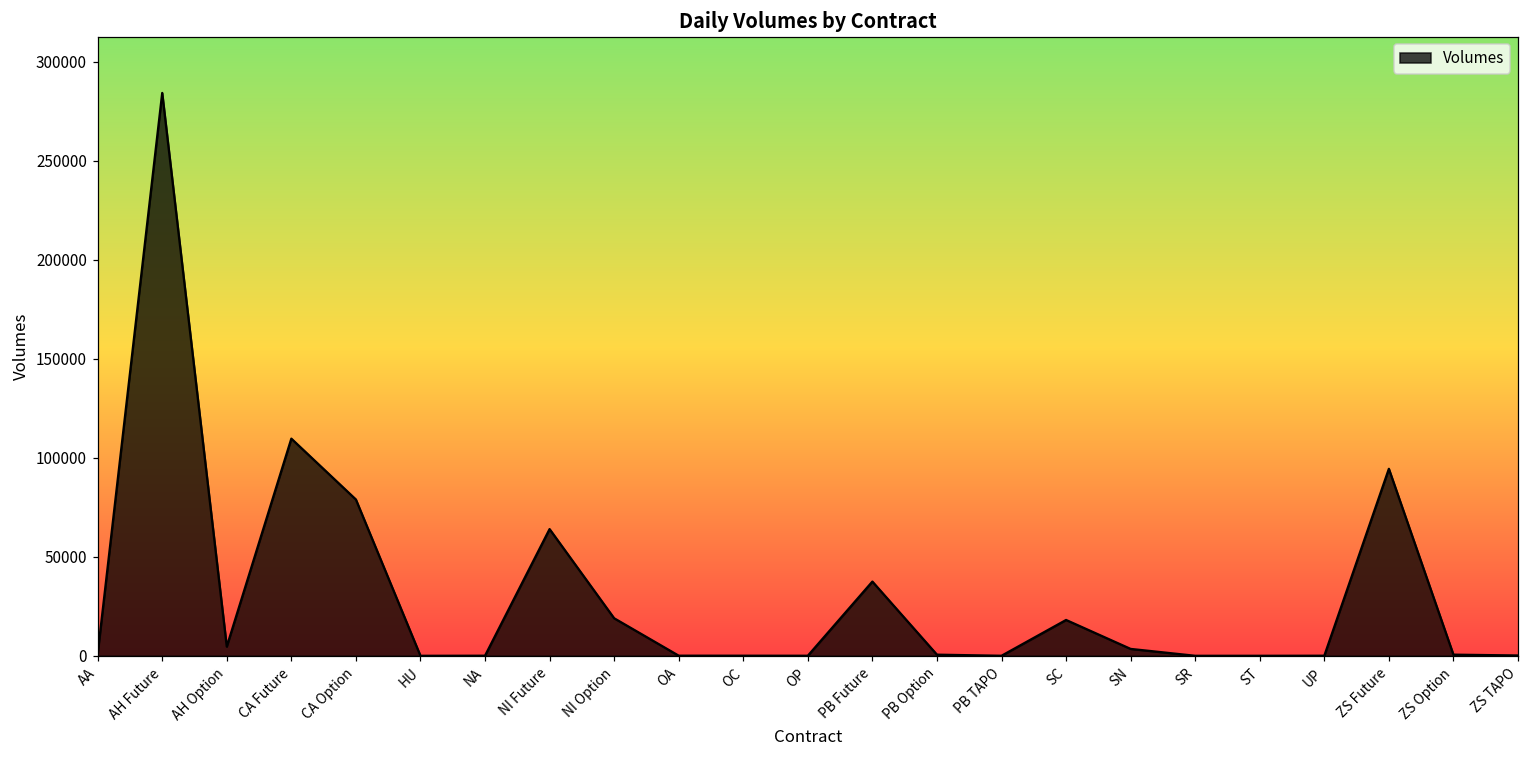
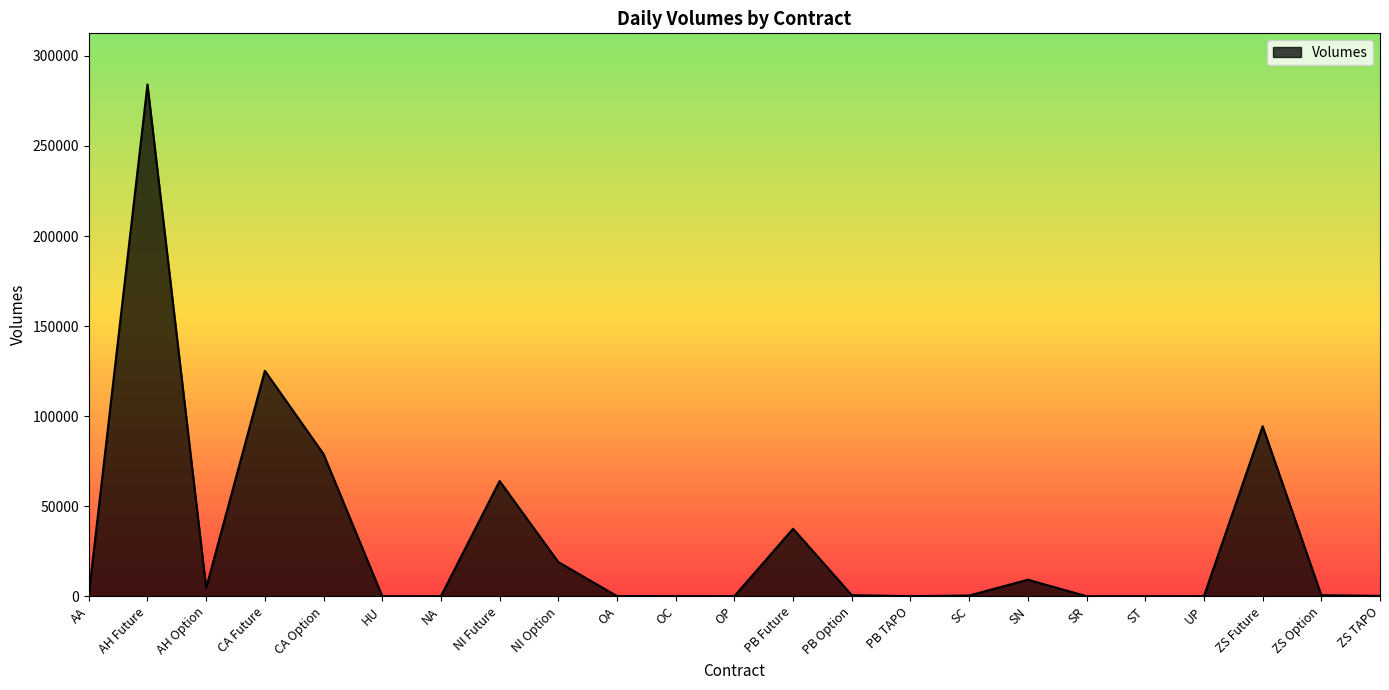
CA Future: 110000 -> 125000
SC: 18000 -> 0
SN: 3000 -> 9000
